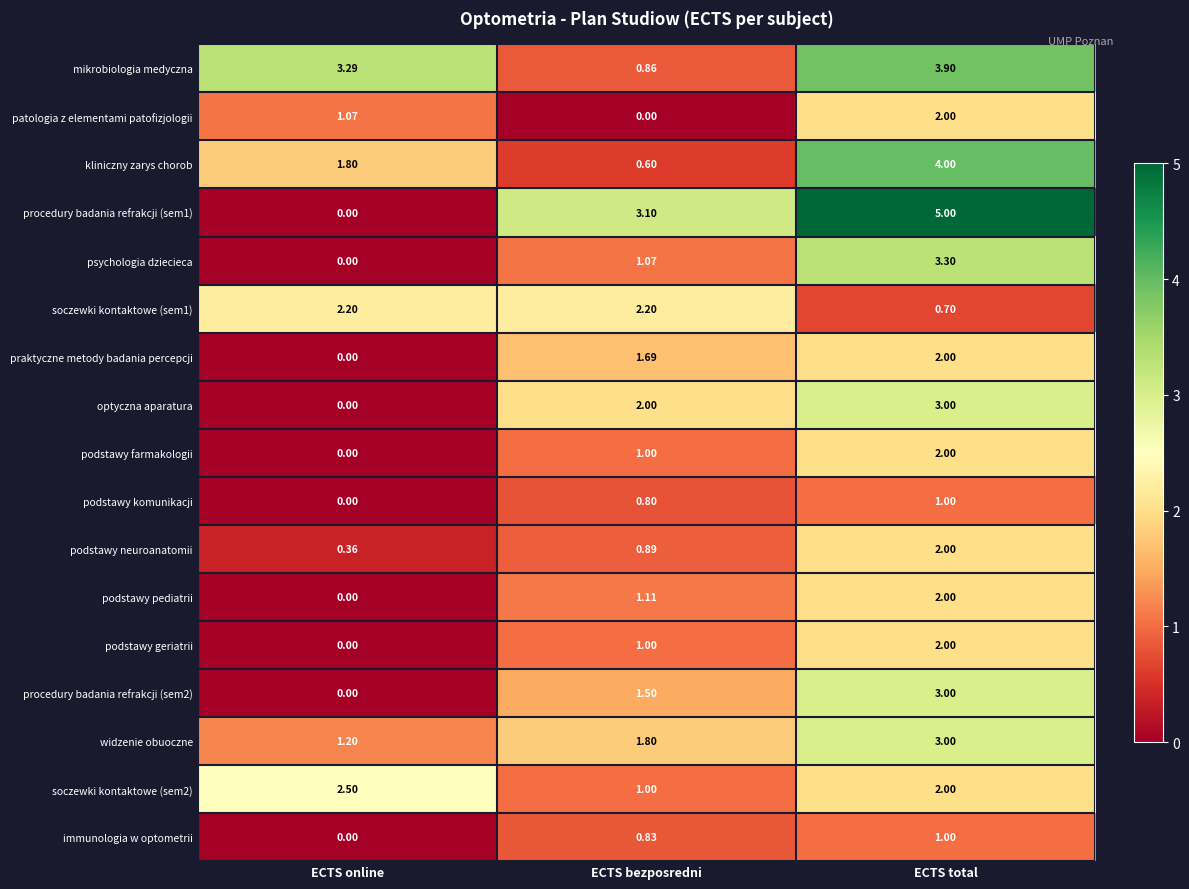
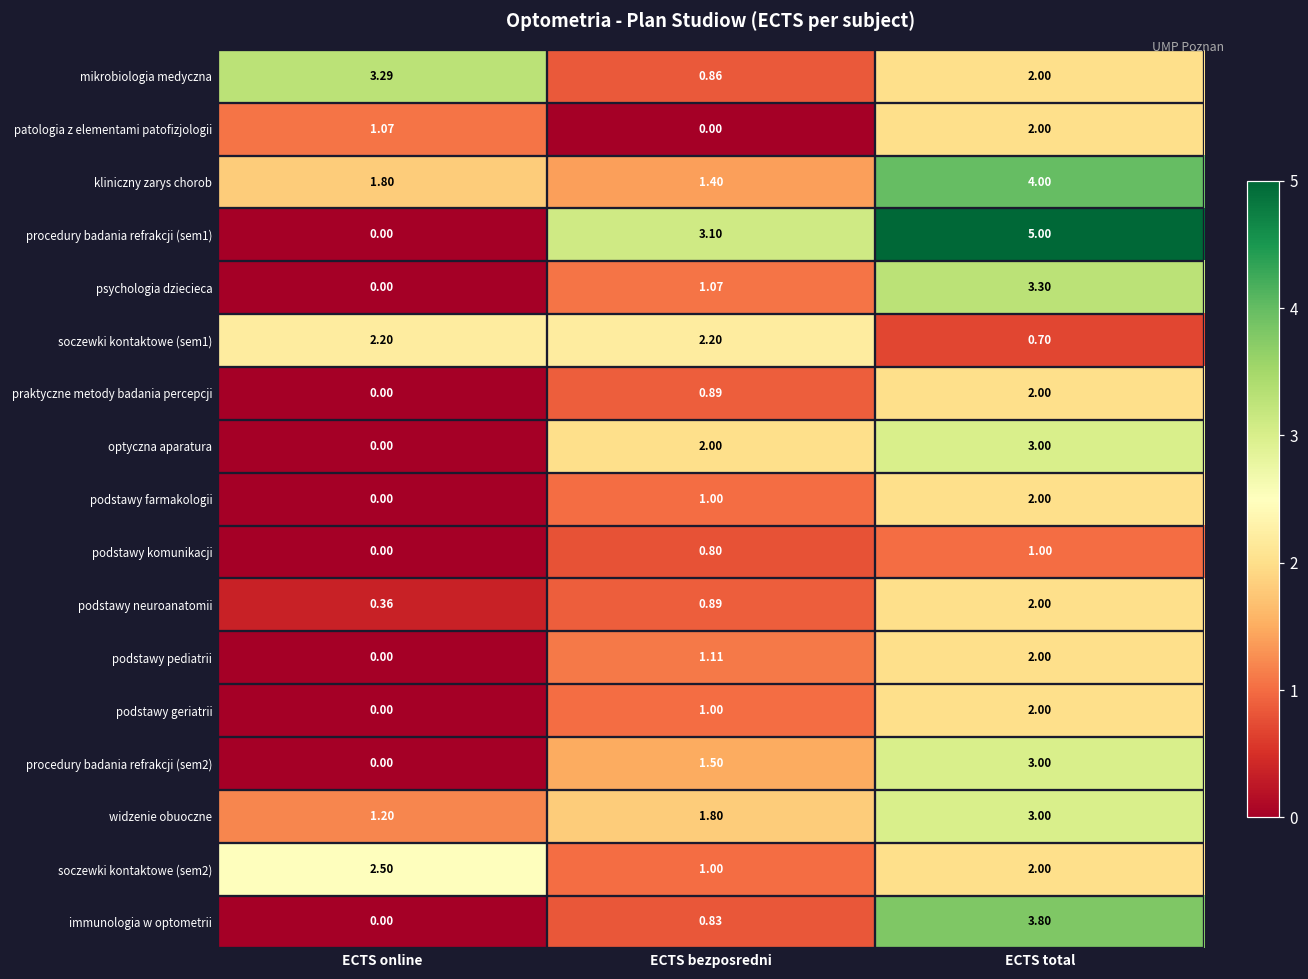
mikrobiologia medyczna, ECTS total: 3.90 -> 2.00
kliniczny zarys chorob, ECTS bezposredni: 0.60 -> 1.40
praktyczne metody badania percepcji, ECTS bezposredni: 1.69 -> 0.89
immunologia w optometrii, ECTS total: 1.00 -> 3.80
